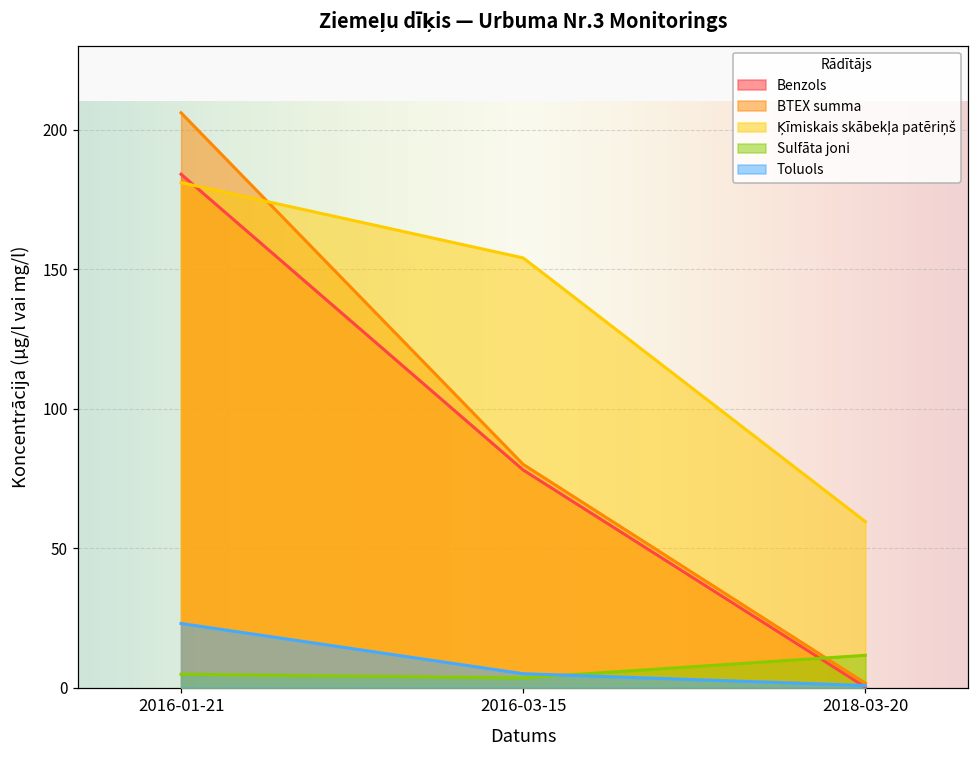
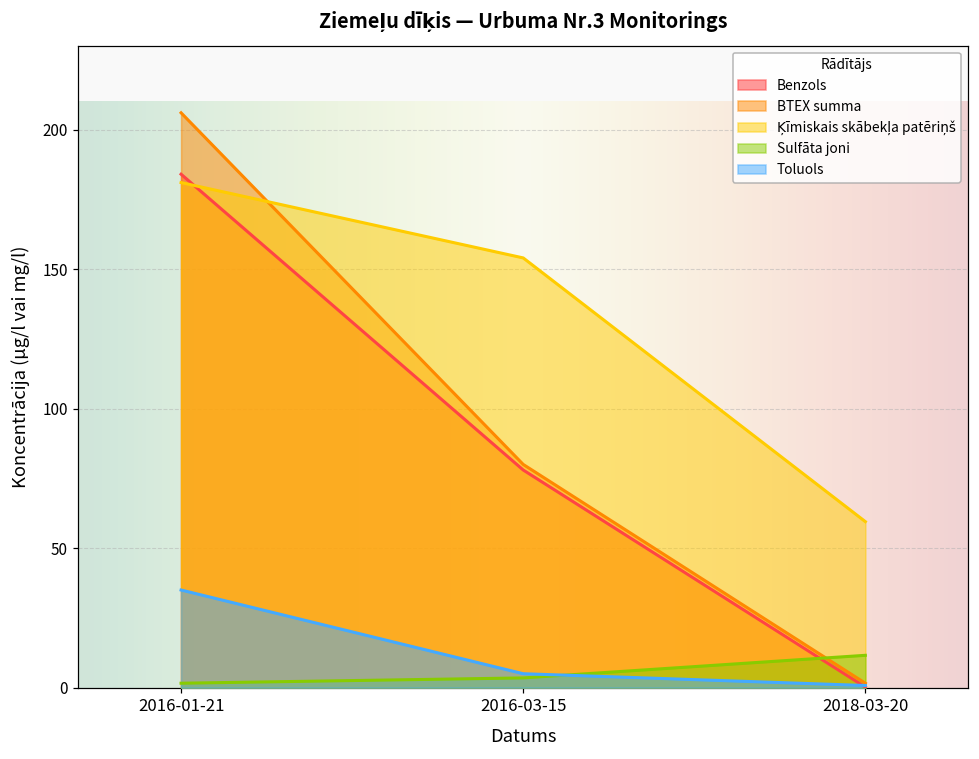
Sulfāta joni, 2016-01-21: 5 -> 2
Toluols, 2016-01-21: 23 -> 35
